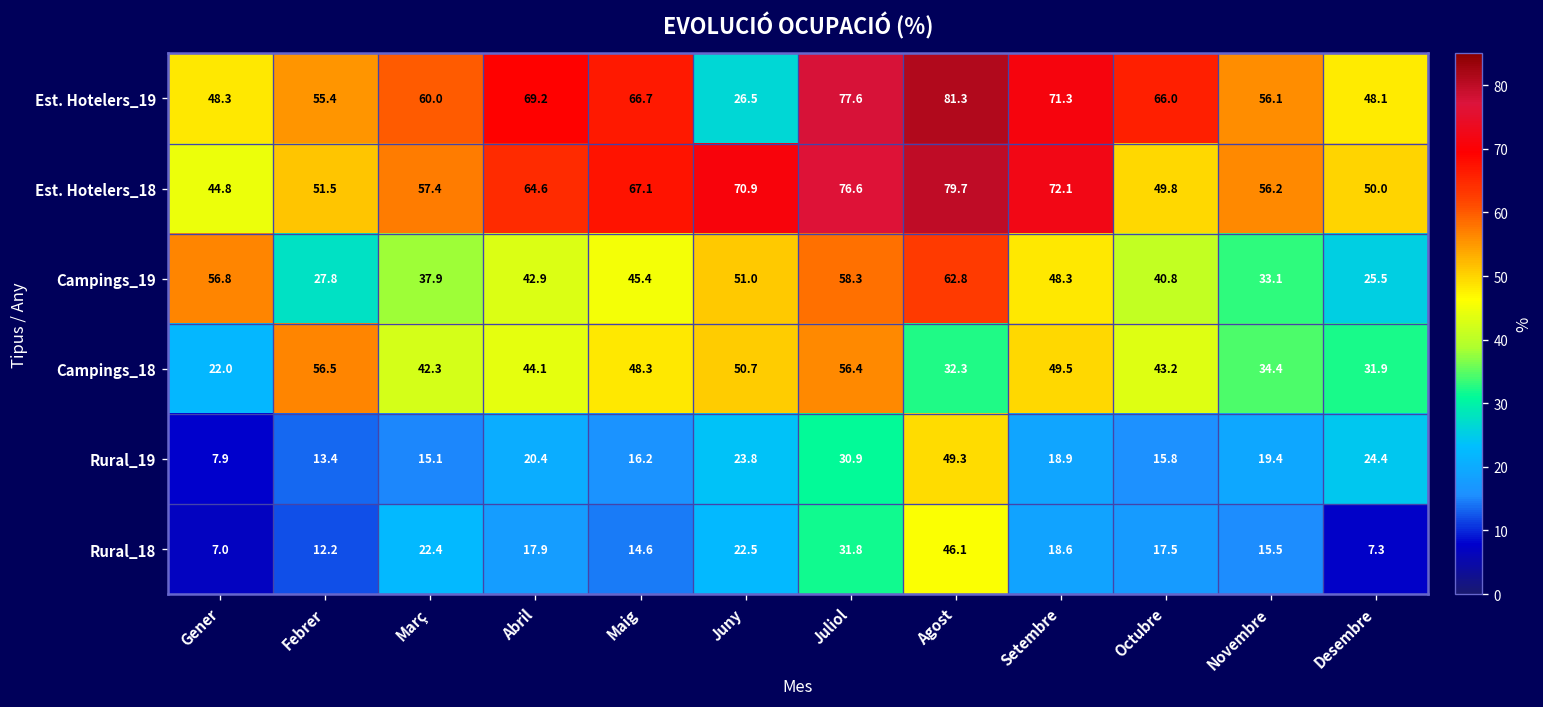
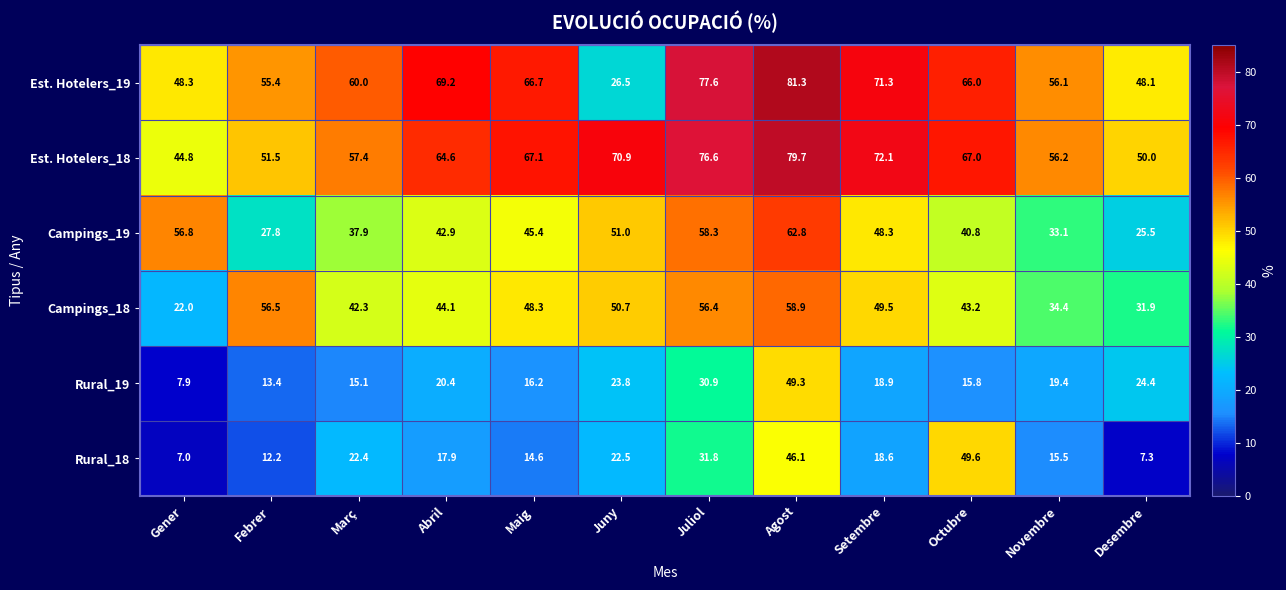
Est. Hotelers_18, Octubre: 49.8 -> 67.0
Campings_18, Agost: 32.3 -> 58.9
Rural_18, Octubre: 17.5 -> 49.6
